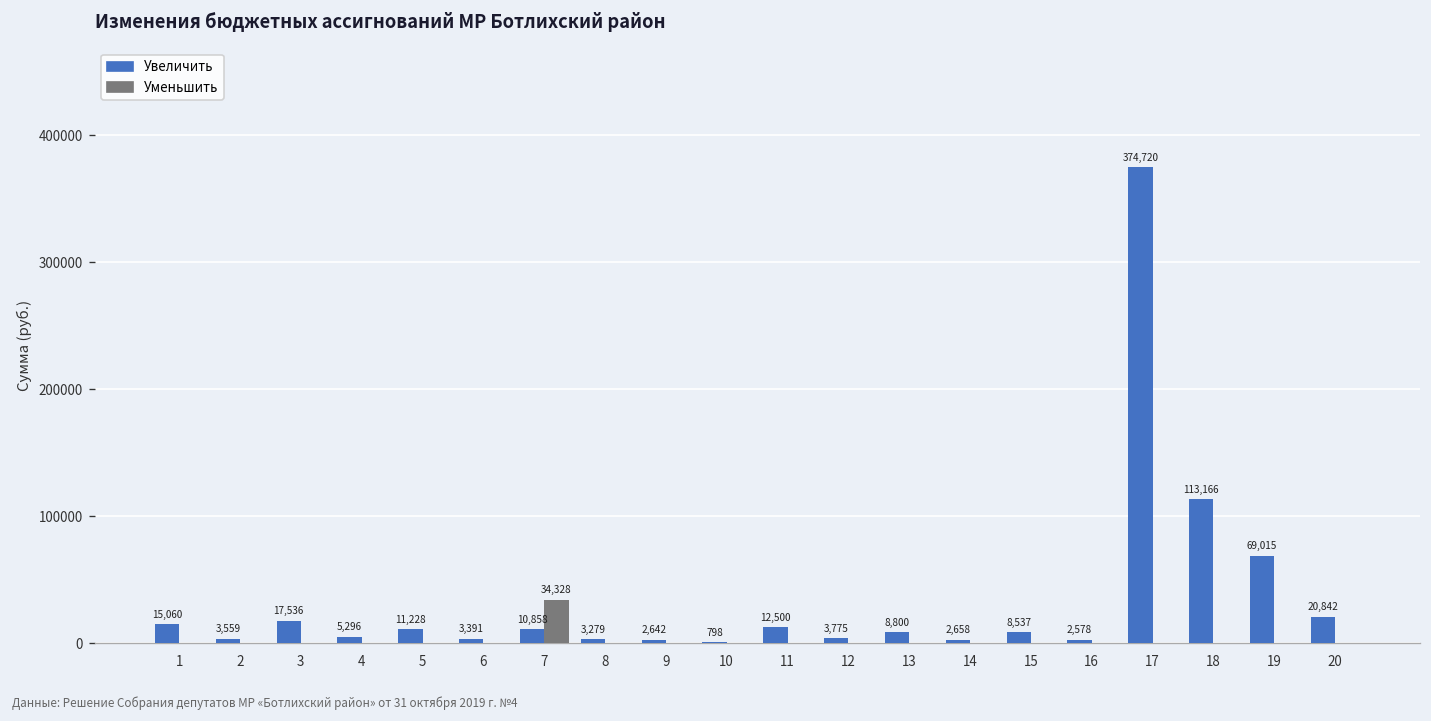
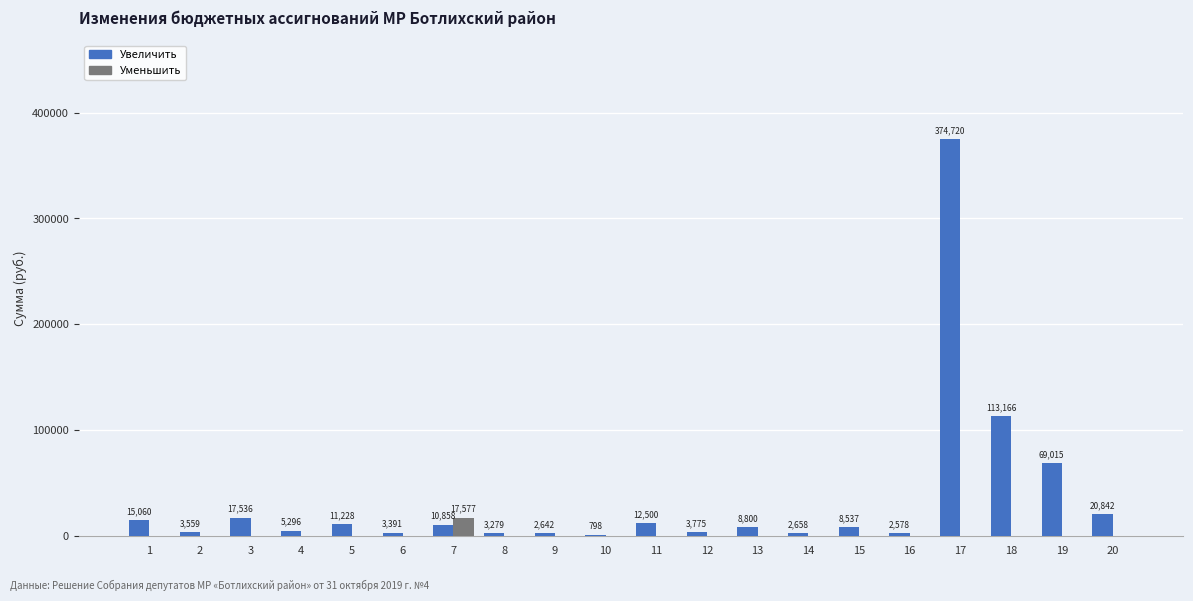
Уменьшить, 7: 34,328 -> 17,577
